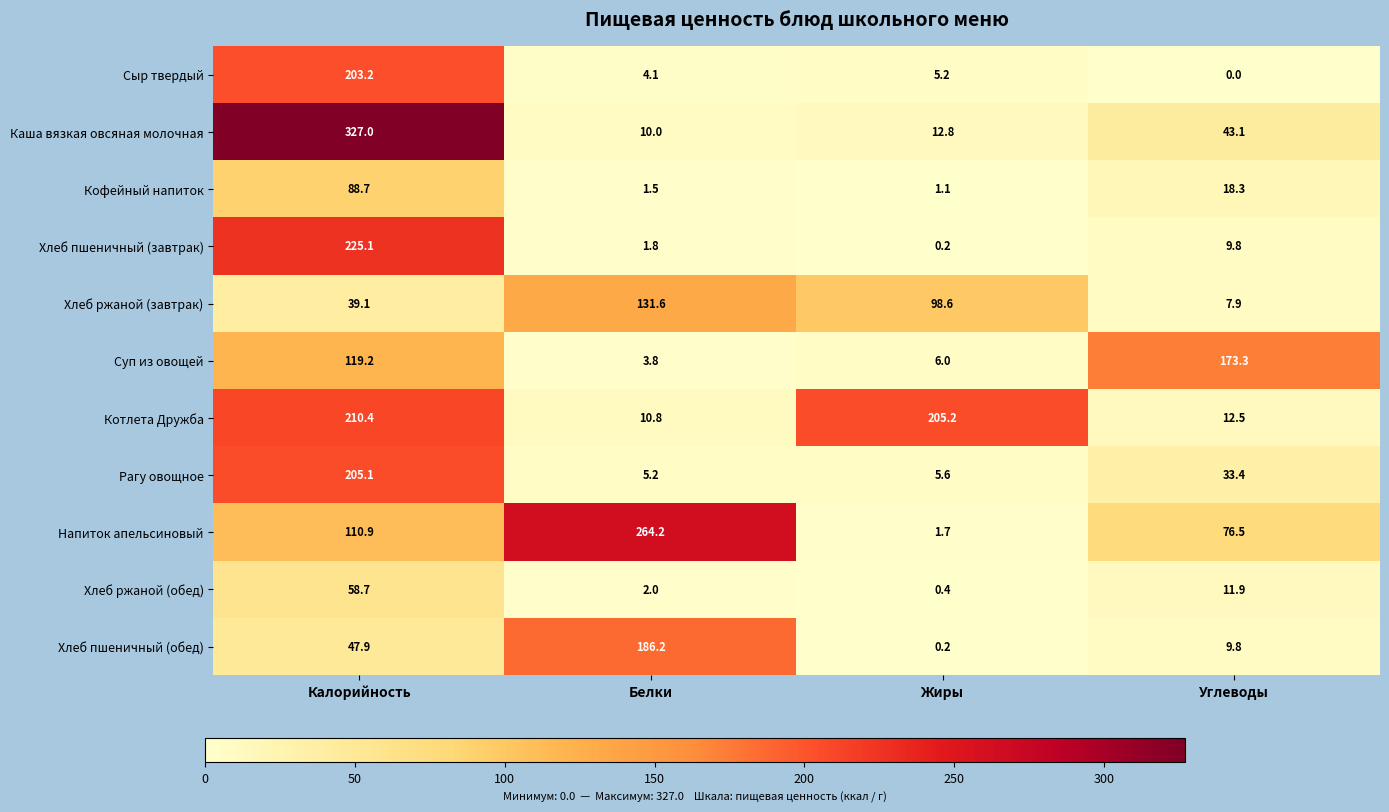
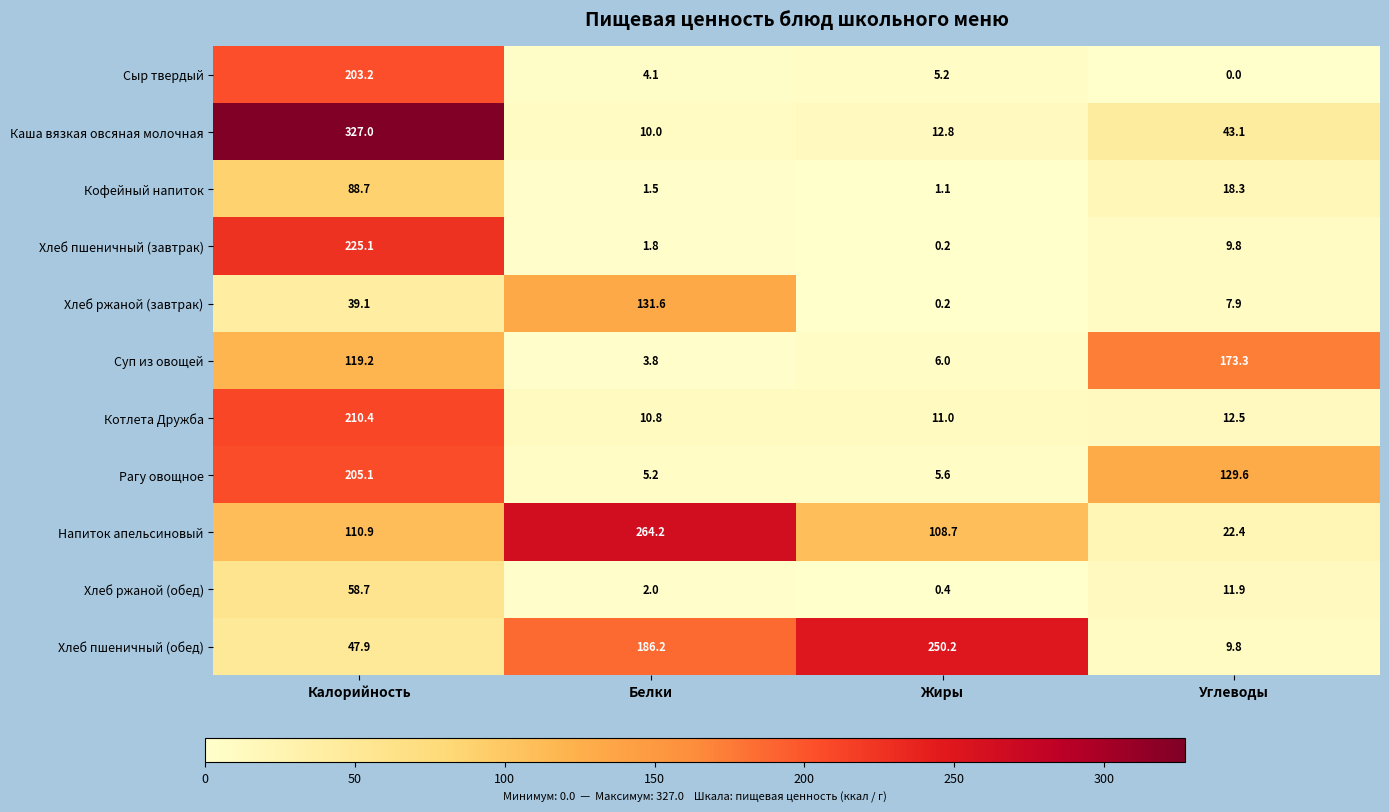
Хлеб ржаной (завтрак), Жиры: 98.6 -> 0.2
Котлета Дружба, Жиры: 205.2 -> 11.0
Рагу овощное, Углеводы: 33.4 -> 129.6
Напиток апельсиновый, Жиры: 1.7 -> 108.7
Напиток апельсиновый, Углеводы: 76.5 -> 22.4
Хлеб пшеничный (обед), Жиры: 0.2 -> 250.2
